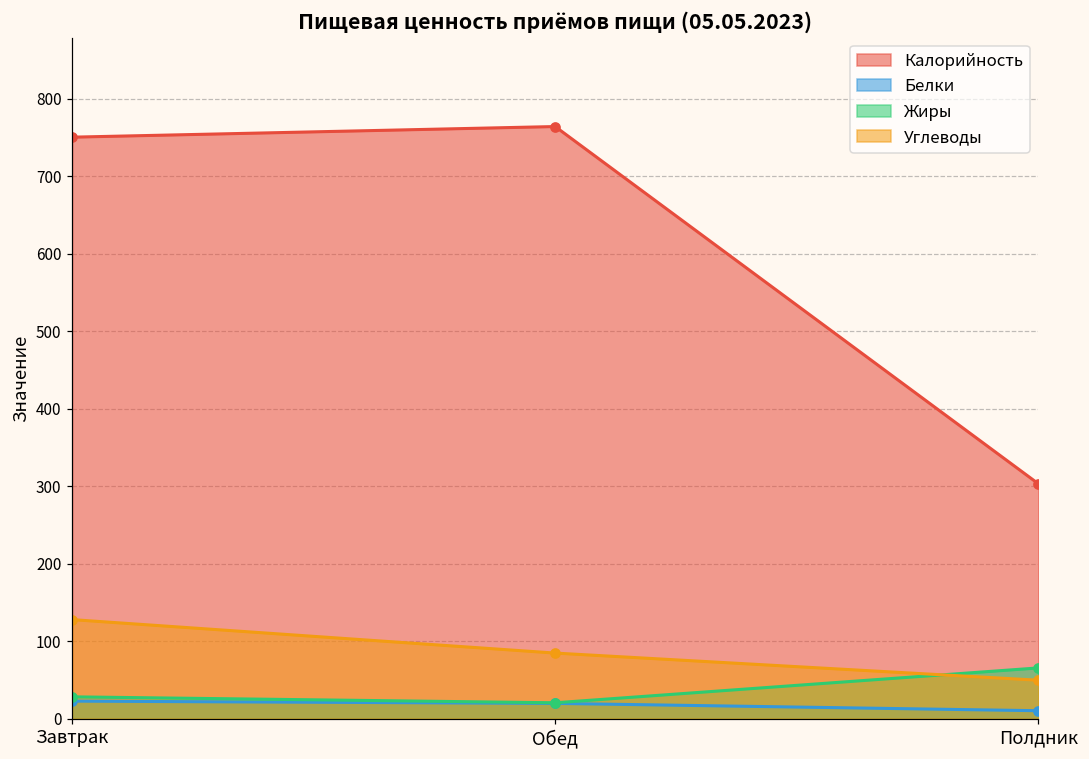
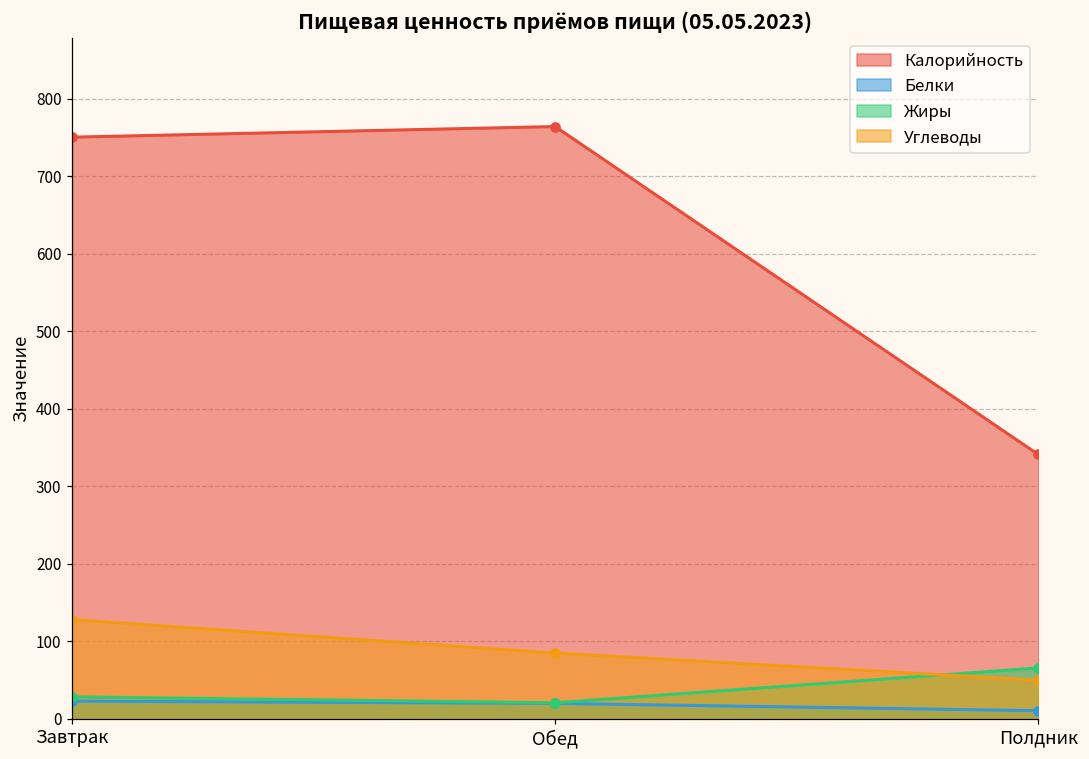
Калорийность, Полдник: 300 -> 340
